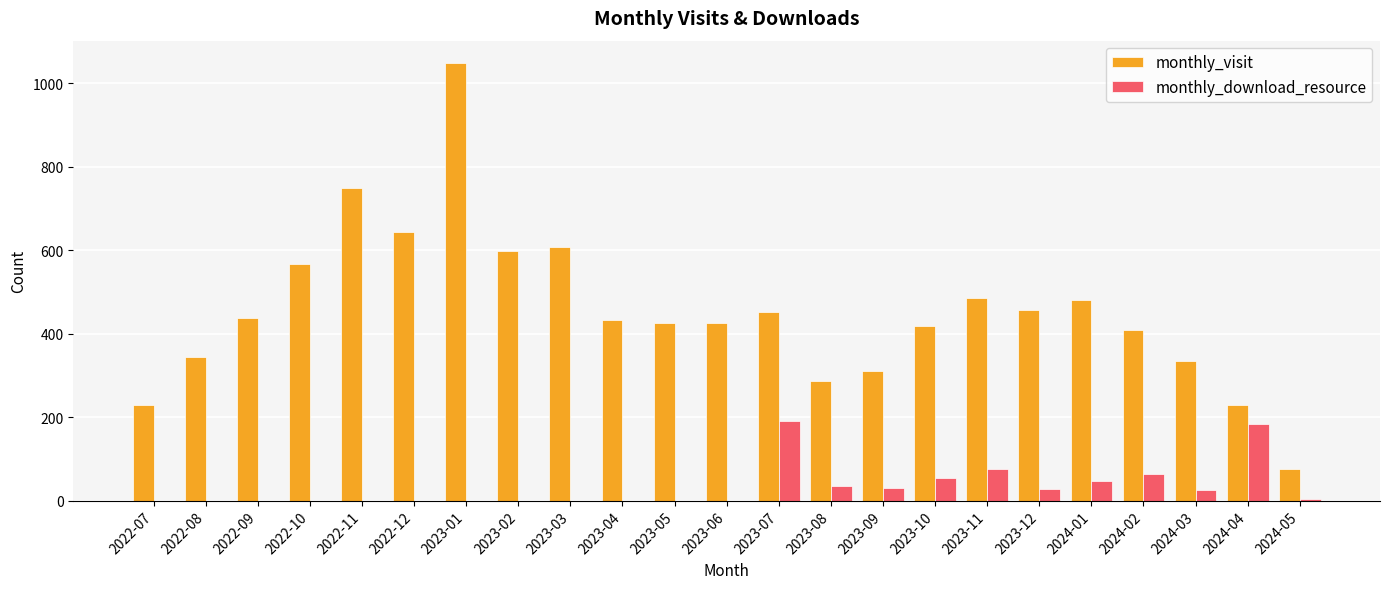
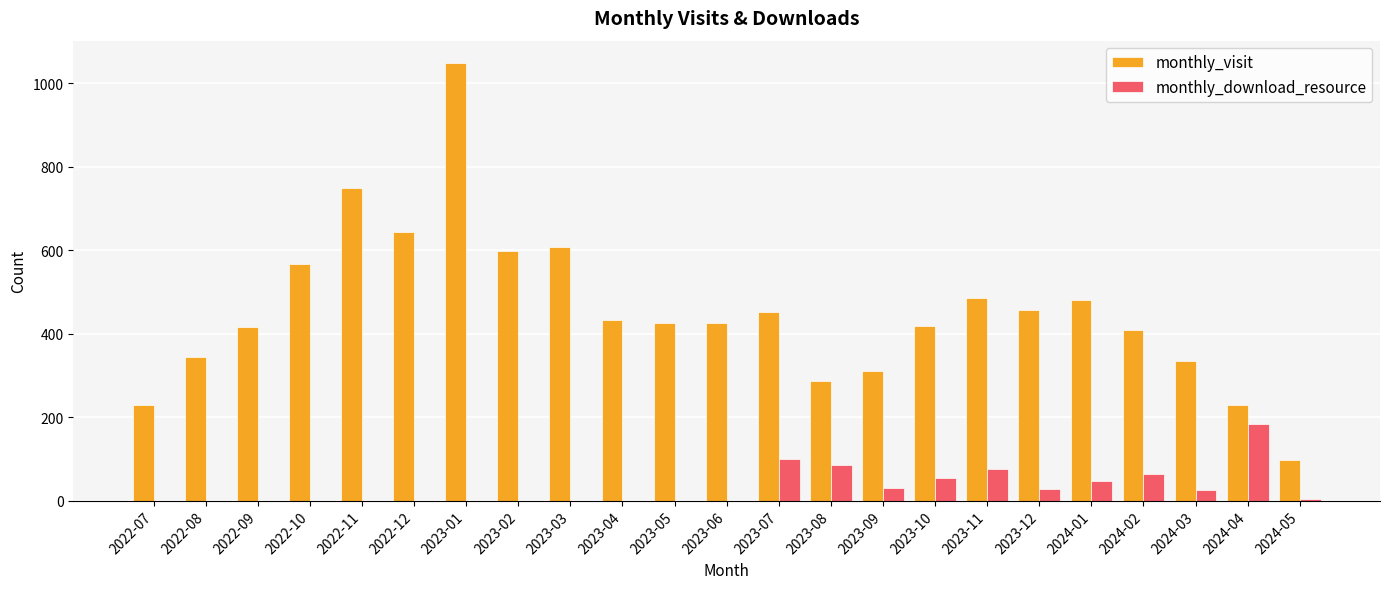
monthly_visit, 2022-09: 440 -> 420
monthly_download_resource, 2023-07: 190 -> 100
monthly_download_resource, 2023-08: 40 -> 90
monthly_visit, 2024-05: 80 -> 100
